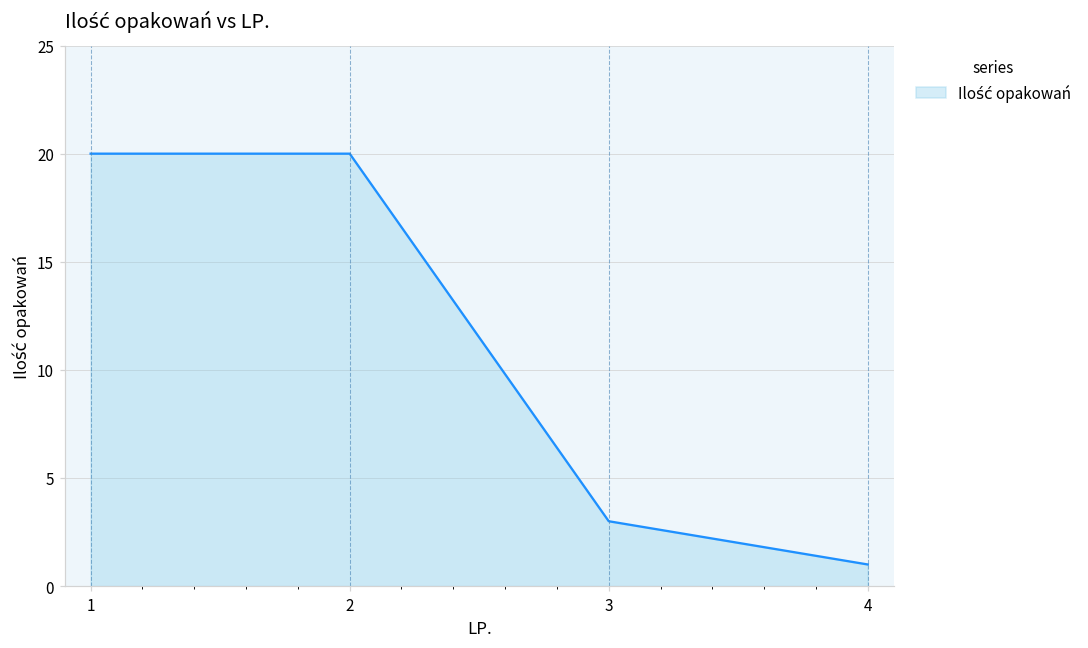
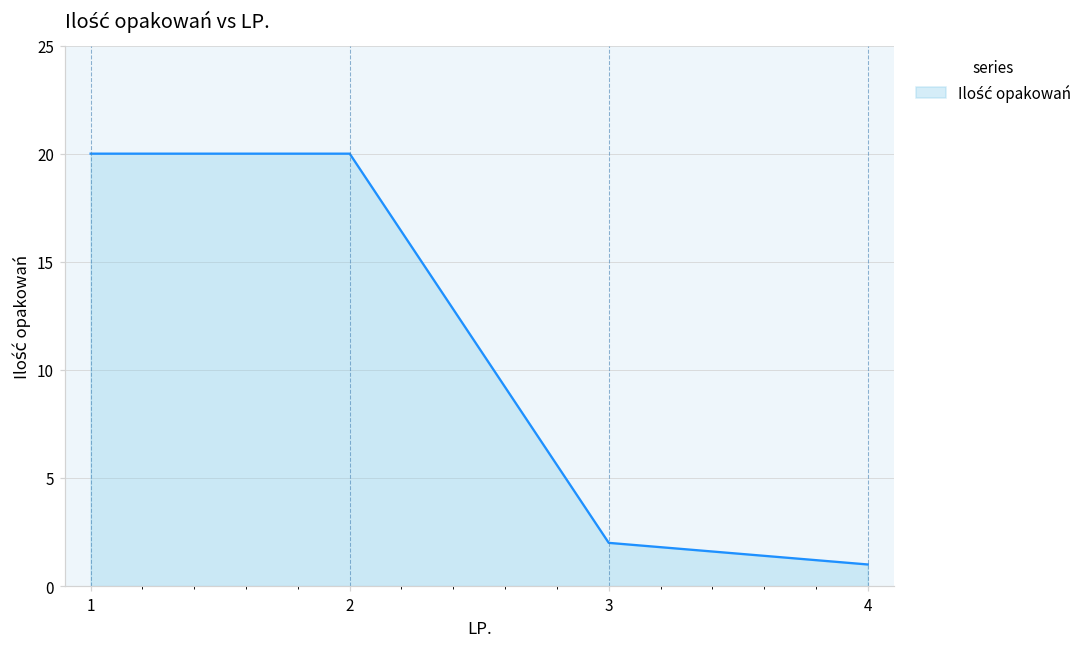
3: 3 -> 2
